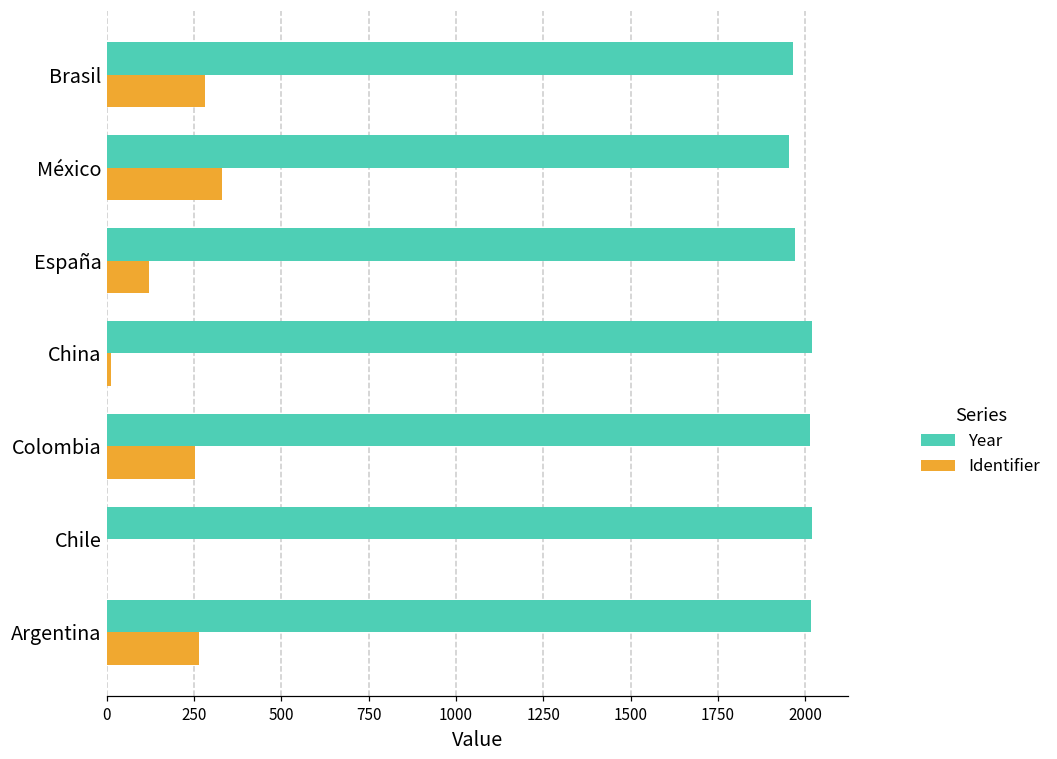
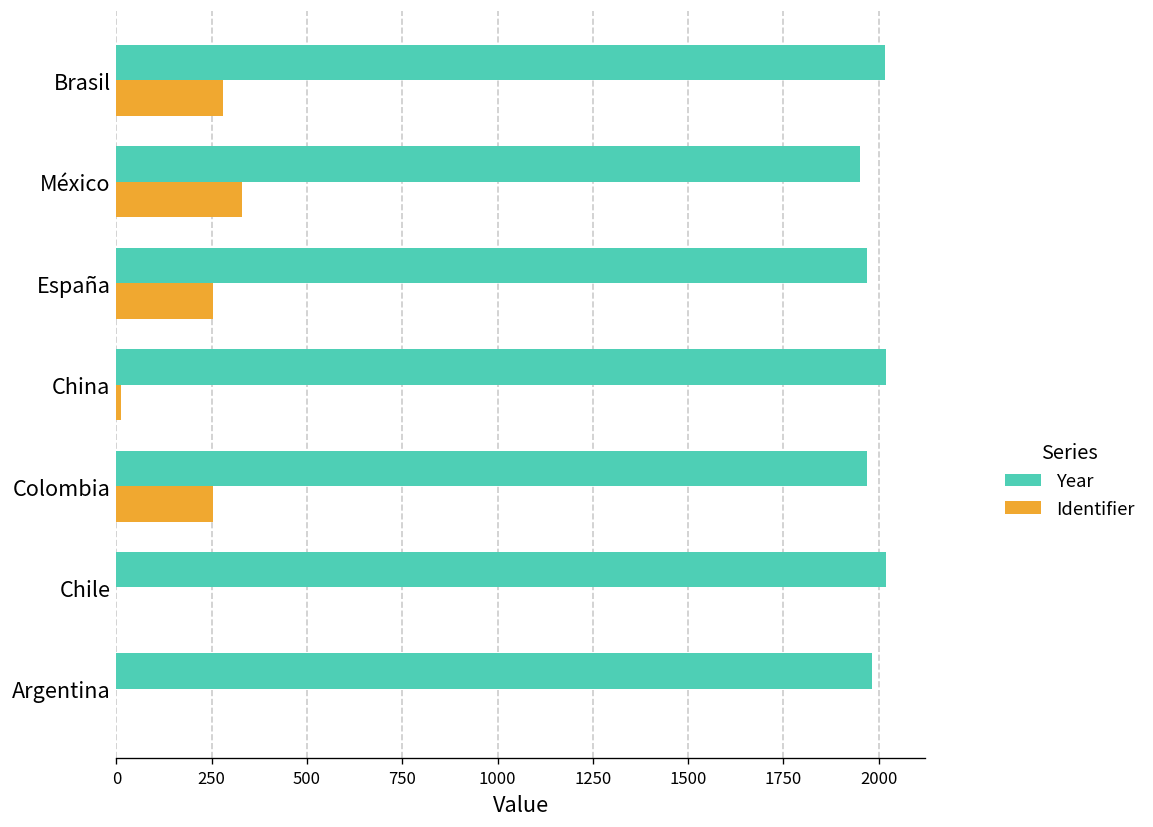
Year, Brasil: 1960 -> 2020
Identifier, España: 120 -> 250
Year, Colombia: 2010 -> 1970
Year, Argentina: 2020 -> 1980
Identifier, Argentina: 270 -> 0
